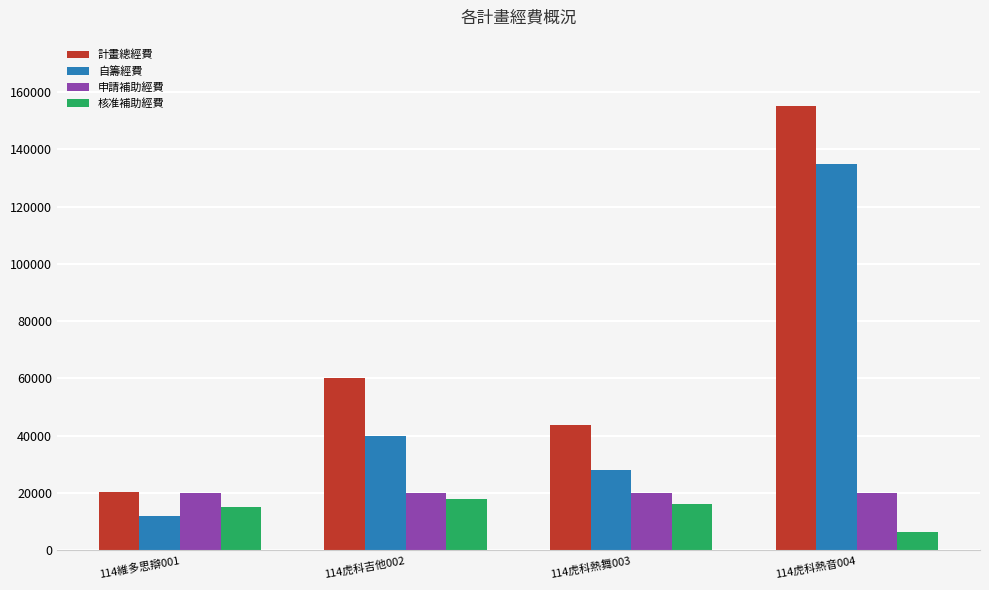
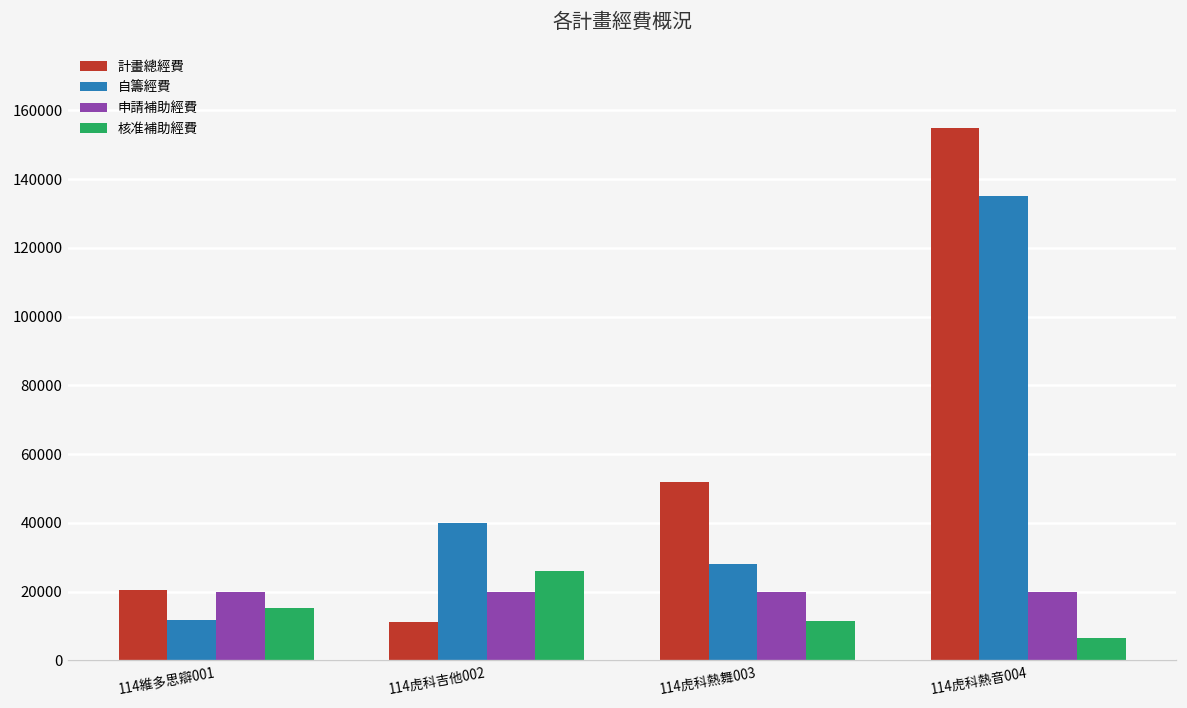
計畫總經費, 114虎科吉他002: 60000 -> 11000
核准補助經費, 114虎科吉他002: 18000 -> 26000
計畫總經費, 114虎科熱舞003: 44000 -> 52000
核准補助經費, 114虎科熱舞003: 16000 -> 11000
